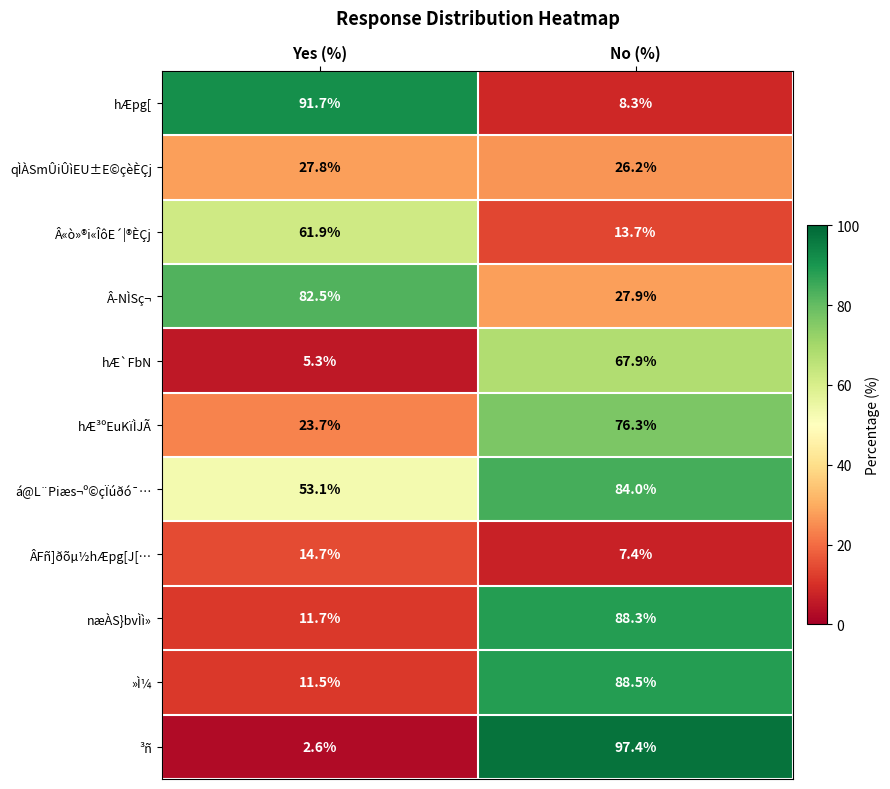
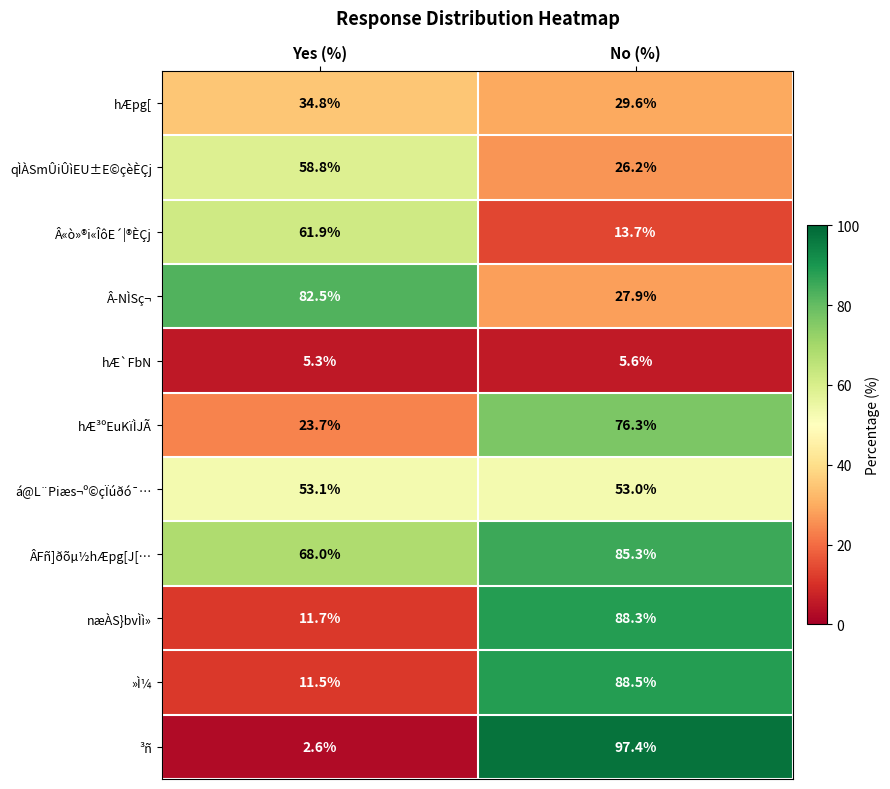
hÆpg[, Yes (%): 91.7% -> 34.8%
hÆpg[, No (%): 8.3% -> 29.6%
qÌÀSmÛiÛìEU±E©çèÈÇj, Yes (%): 27.8% -> 58.8%
hÆ`FbN, No (%): 67.9% -> 5.6%
á@L¨Piæs¬º©çÏúðó¯…, No (%): 84.0% -> 53.0%
ÂFñ]ðõµ½hÆpg[J[…, Yes (%): 14.7% -> 68.0%
ÂFñ]ðõµ½hÆpg[J[…, No (%): 7.4% -> 85.3%
